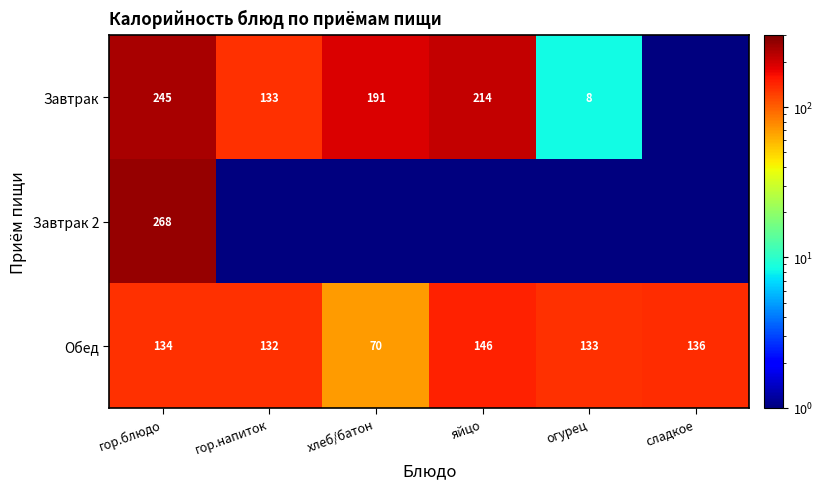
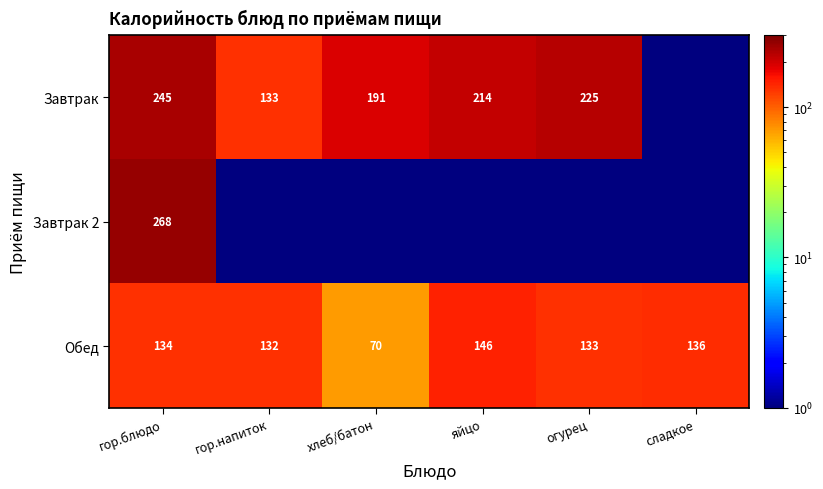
Завтрак, огурец: 8 -> 225
